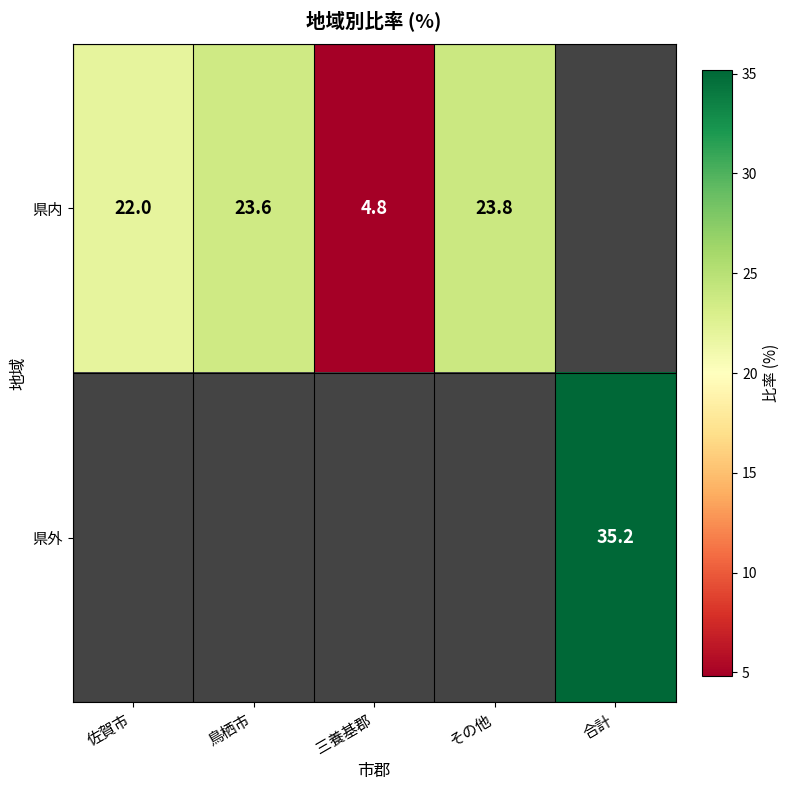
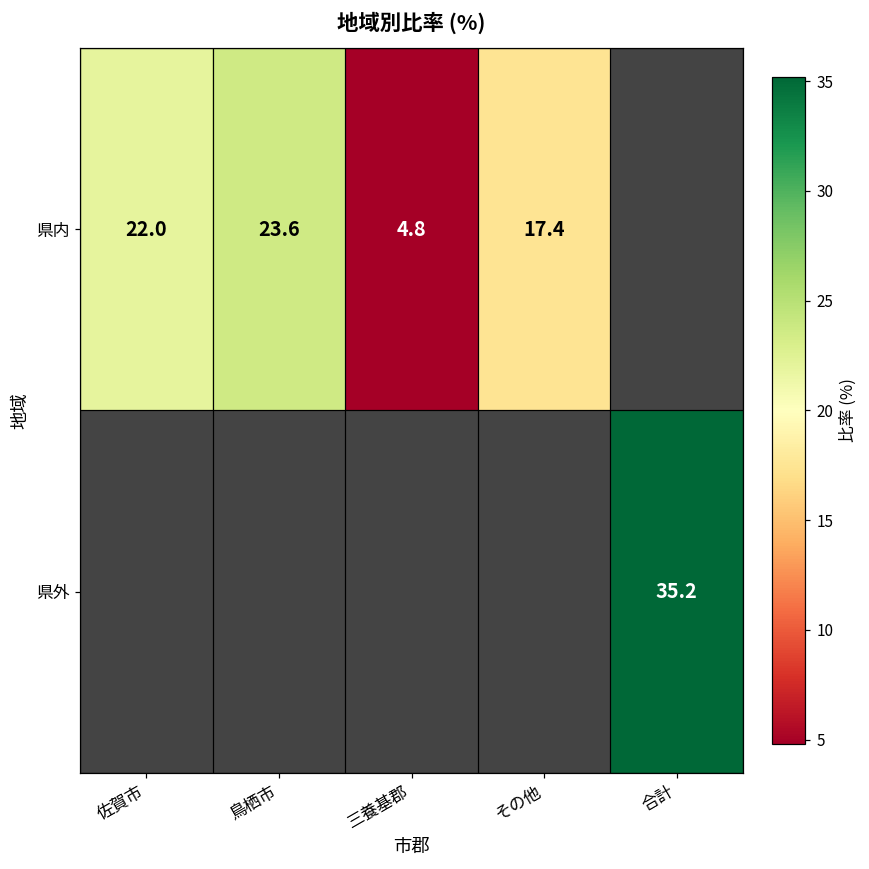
県内, その他: 23.8 -> 17.4
